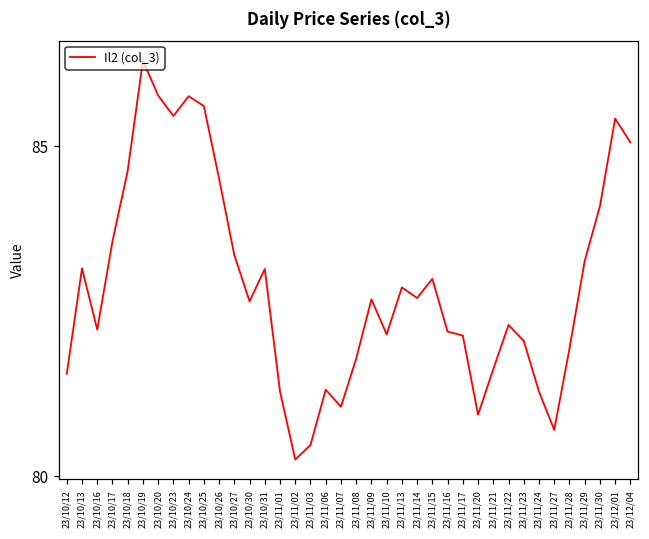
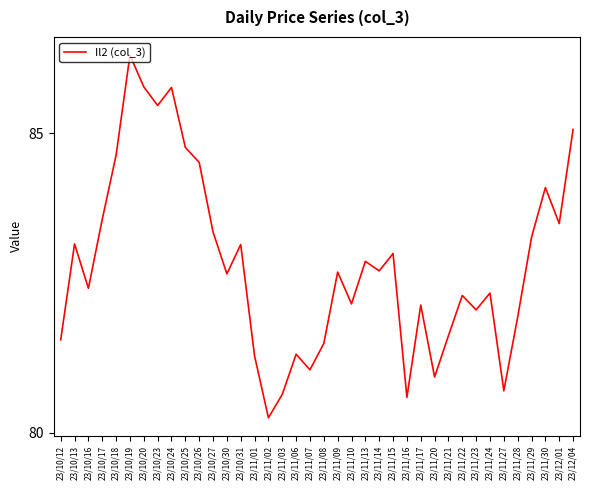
23/10/16: 82.2 -> 82.4
23/10/25: 85.6 -> 84.8
23/11/03: 80.5 -> 80.6
23/11/08: 81.8 -> 81.5
23/11/16: 82.2 -> 80.6
23/11/24: 81.3 -> 82.3
23/12/01: 85.4 -> 83.5
